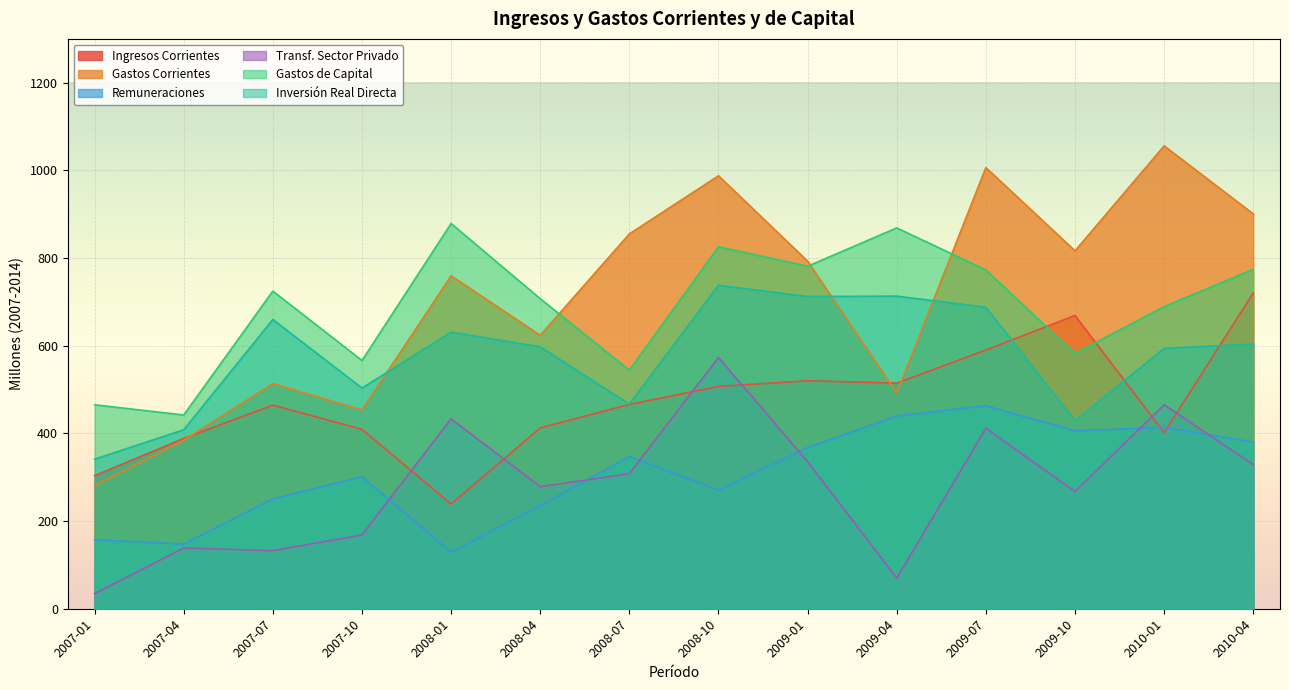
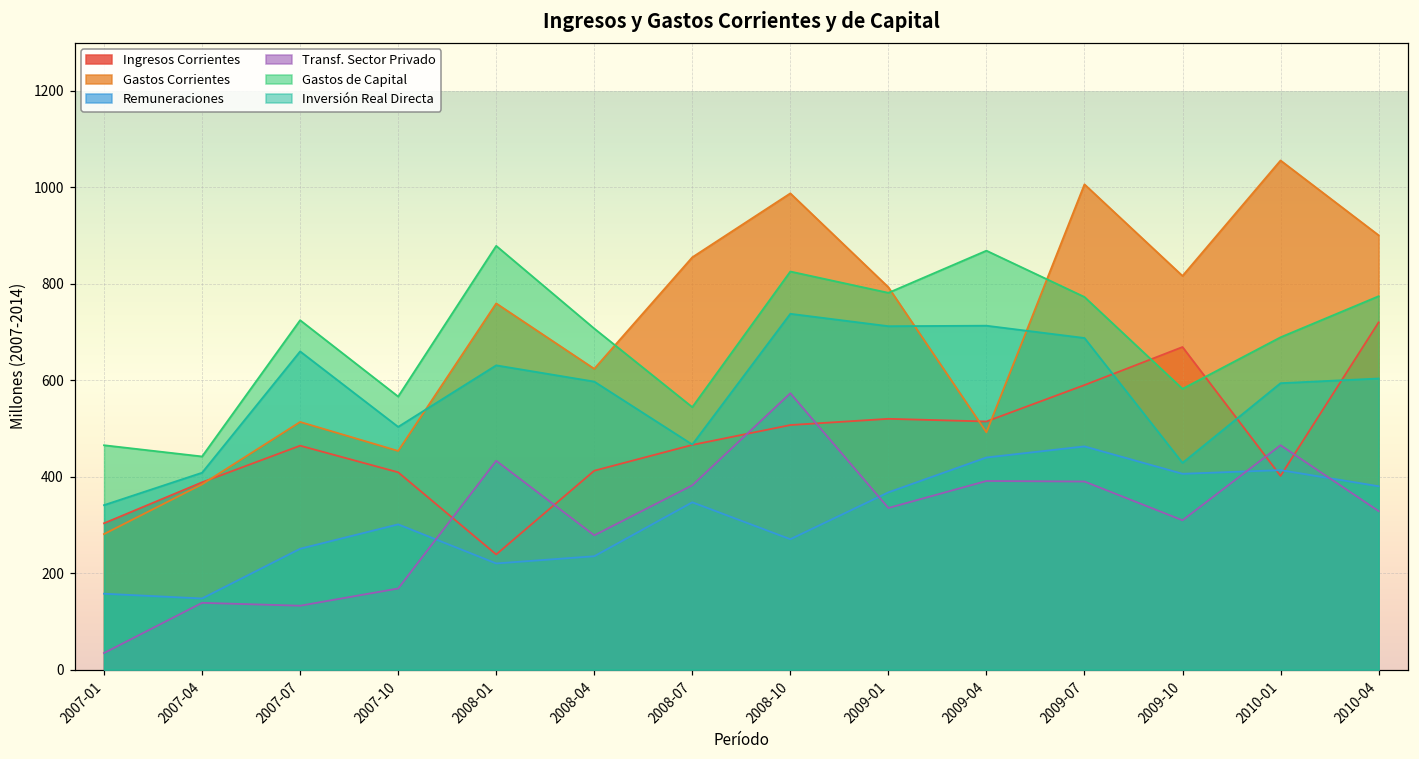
Remuneraciones, 2008-01: 130 -> 220
Transf. Sector Privado, 2008-07: 310 -> 380
Transf. Sector Privado, 2009-04: 70 -> 390
Transf. Sector Privado, 2009-07: 410 -> 390
Transf. Sector Privado, 2009-10: 270 -> 310
